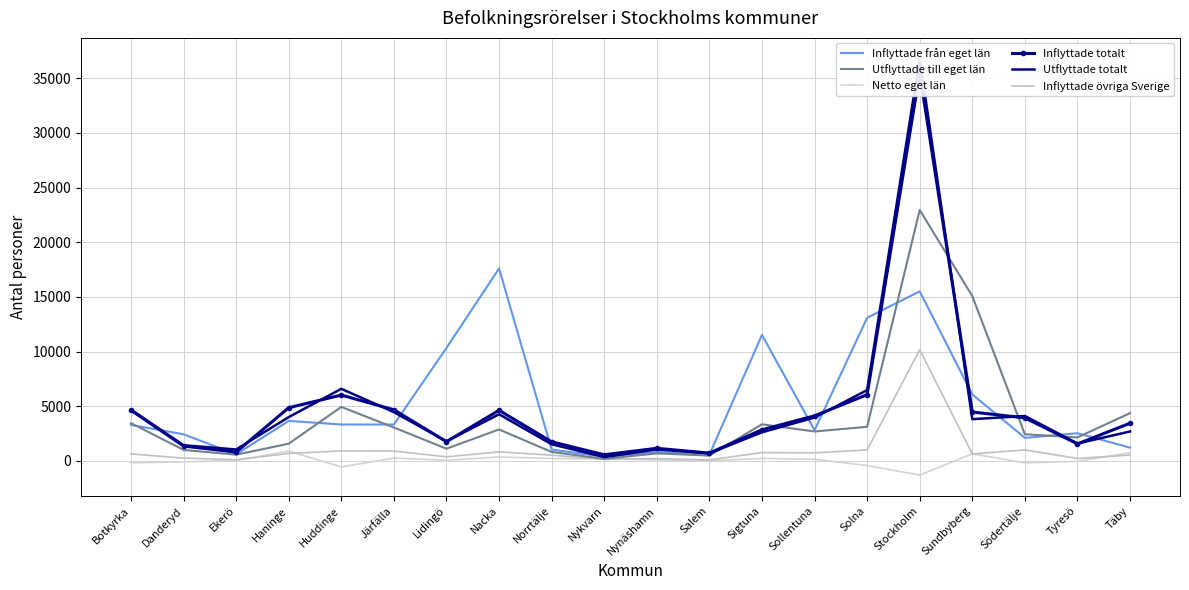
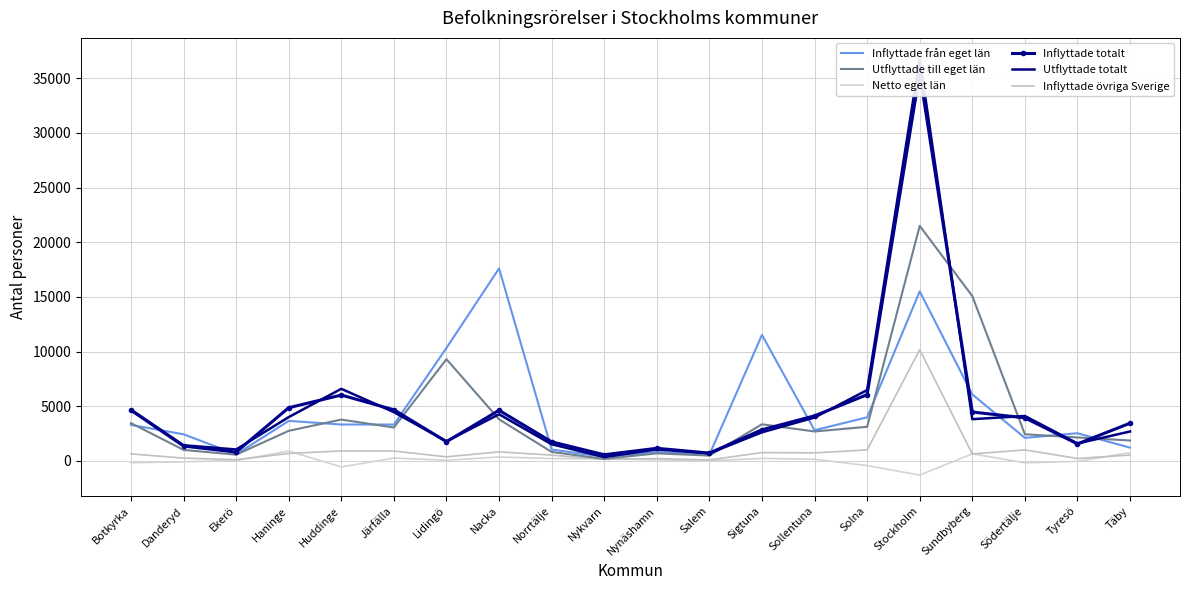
Utflyttade till eget län, Haninge: 1600 -> 2800
Utflyttade till eget län, Huddinge: 4900 -> 3800
Utflyttade till eget län, Lidingö: 1100 -> 9300
Utflyttade till eget län, Nacka: 2900 -> 3800
Inflyttade från eget län, Solna: 13100 -> 4000
Utflyttade till eget län, Stockholm: 23000 -> 21500
Utflyttade till eget län, Täby: 4400 -> 1900
